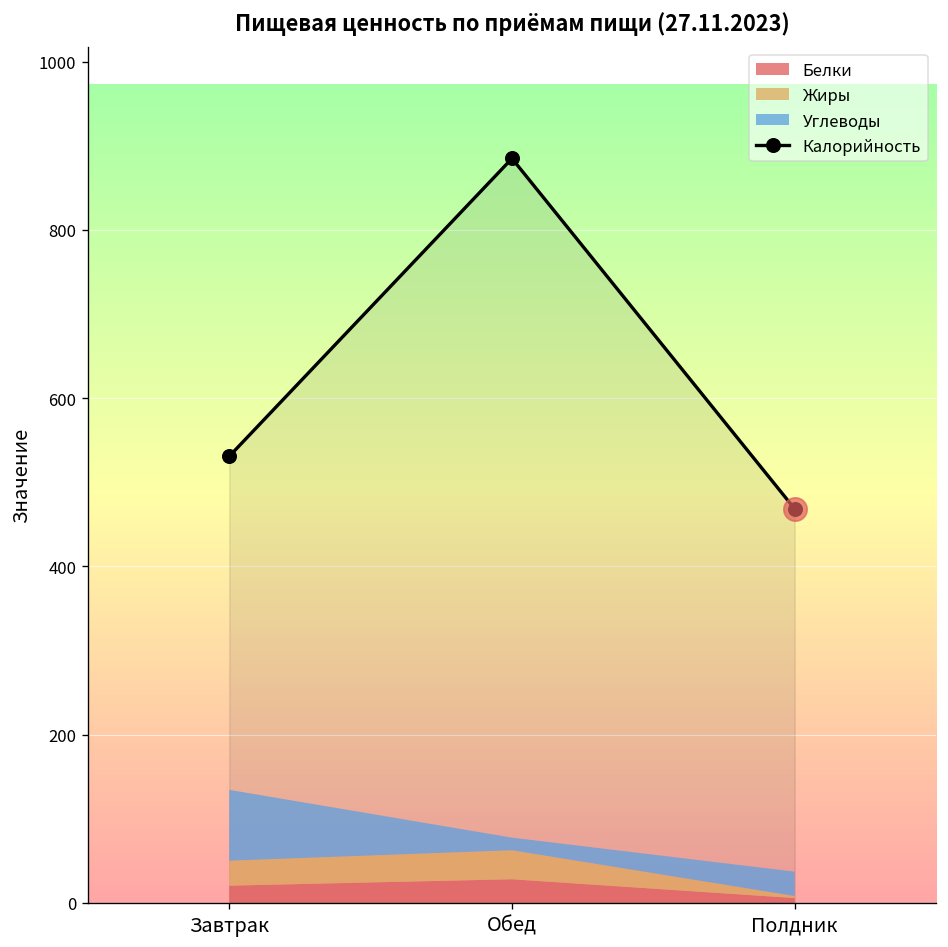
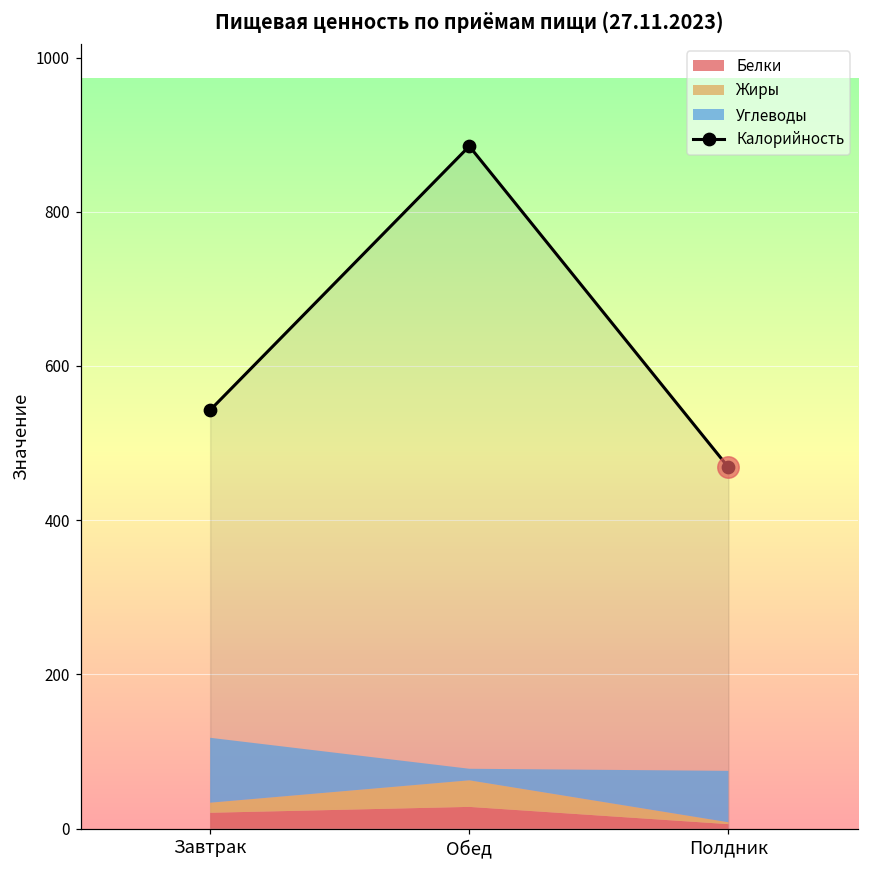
Калорийность, Завтрак: 530 -> 540
Жиры, Завтрак: 30 -> 10
Углеводы, Полдник: 30 -> 70
